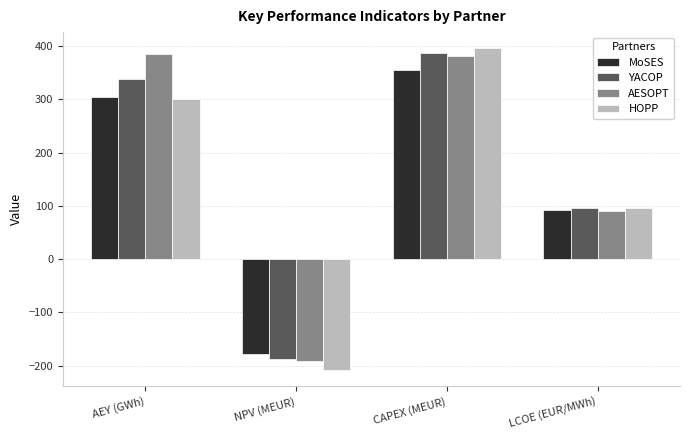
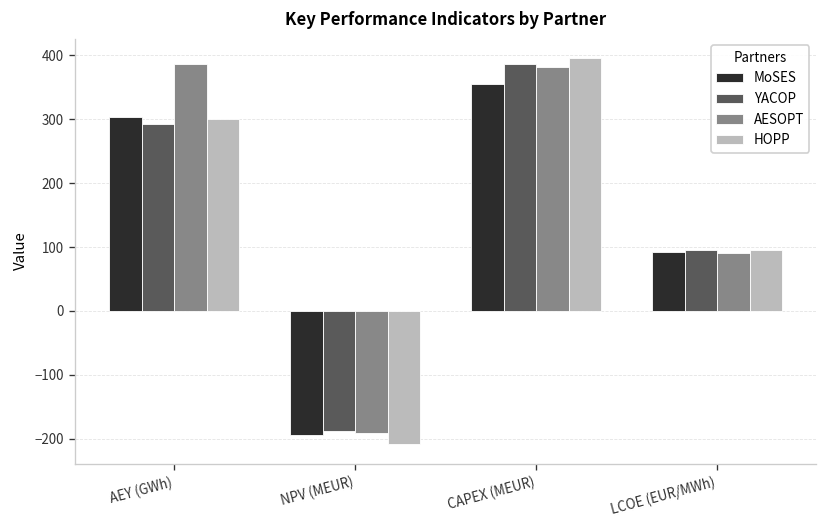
YACOP, AEY (GWh): 340 -> 290
MoSES, NPV (MEUR): -180 -> -190
